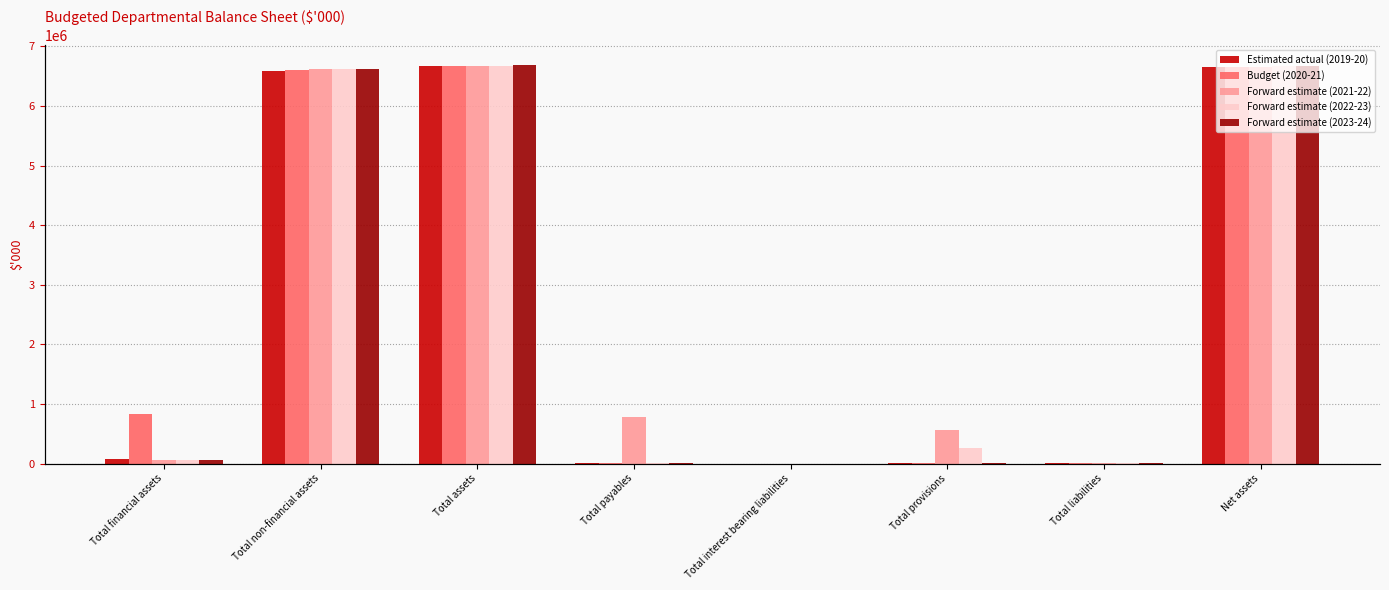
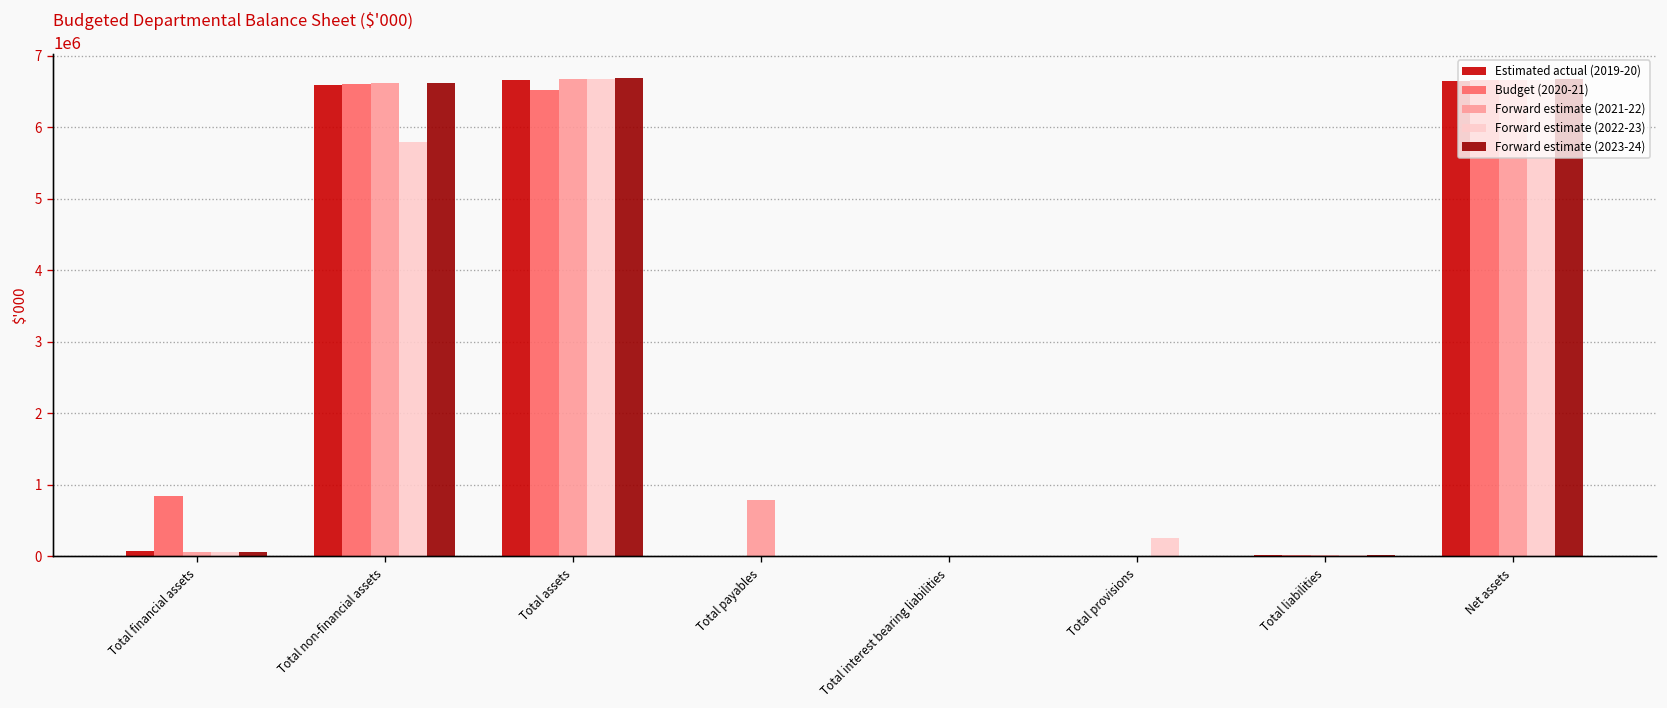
Forward estimate (2022-23), Total non-financial assets: 6600000 -> 5800000
Budget (2020-21), Total assets: 6700000 -> 6500000
Forward estimate (2021-22), Total provisions: 600000 -> 0
